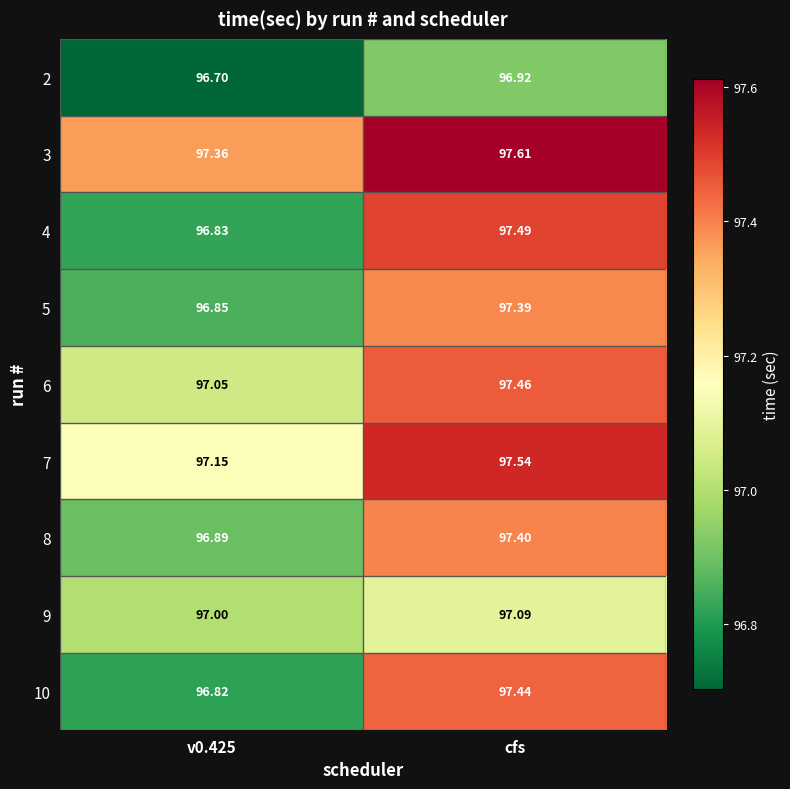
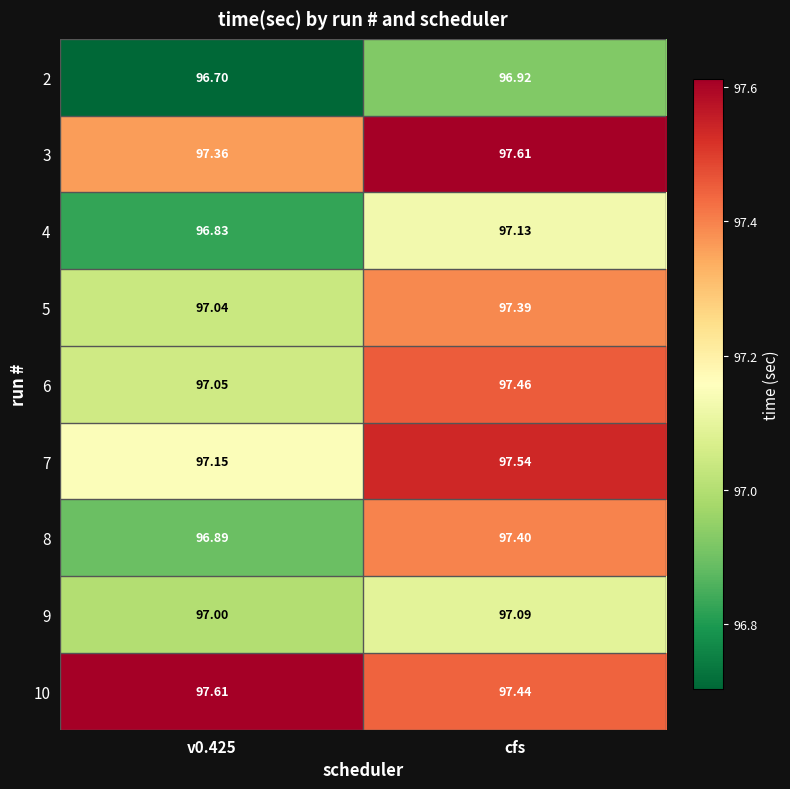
4, cfs: 97.49 -> 97.13
5, v0.425: 96.85 -> 97.04
10, v0.425: 96.82 -> 97.61
